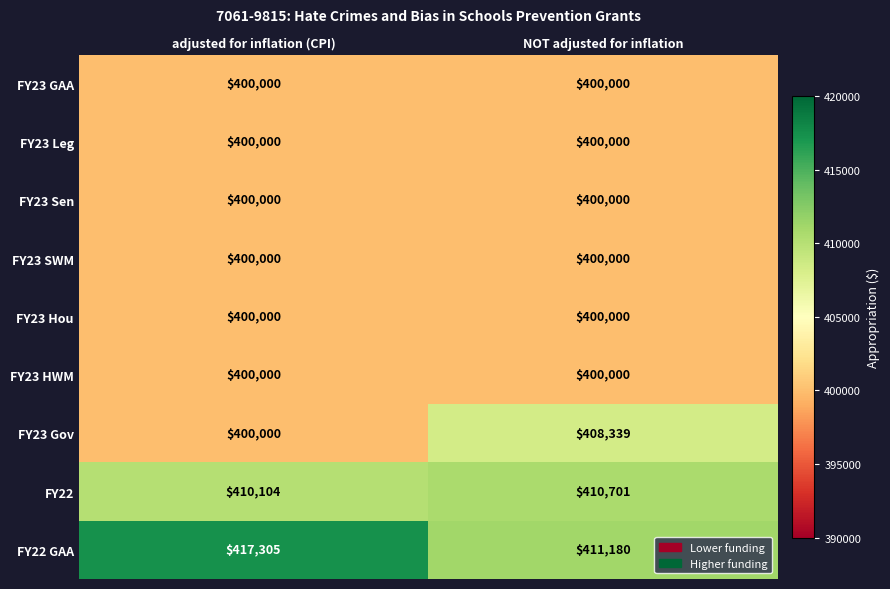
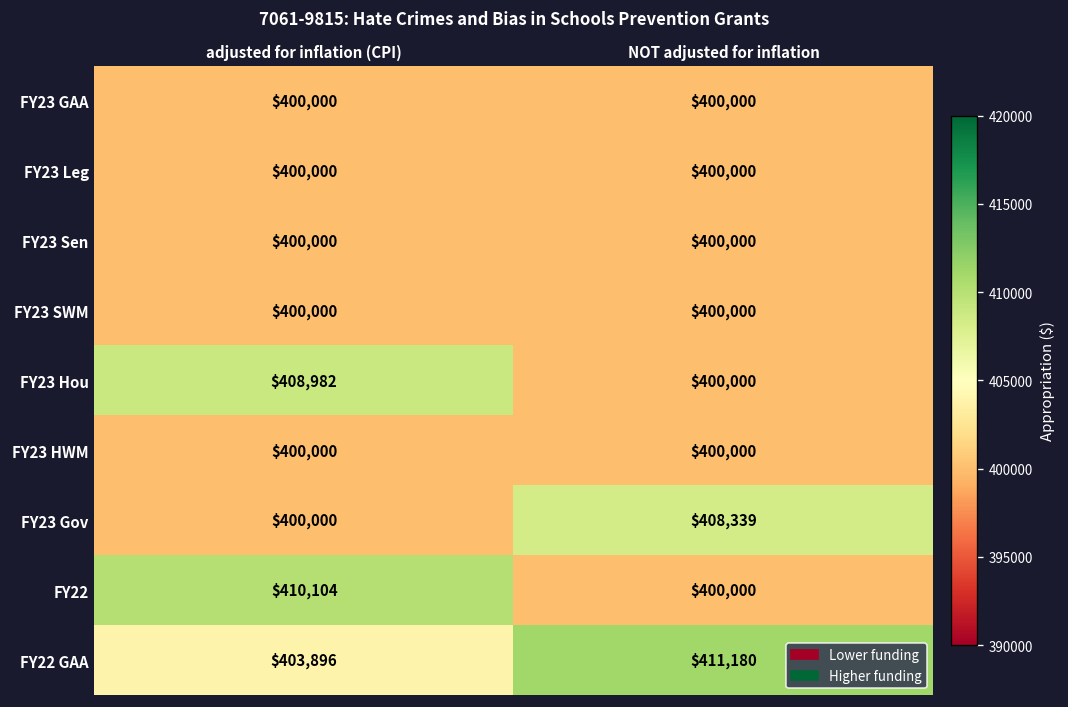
FY23 Hou, adjusted for inflation (CPI): $400,000 -> $408,982
FY22, NOT adjusted for inflation: $410,701 -> $400,000
FY22 GAA, adjusted for inflation (CPI): $417,305 -> $403,896
